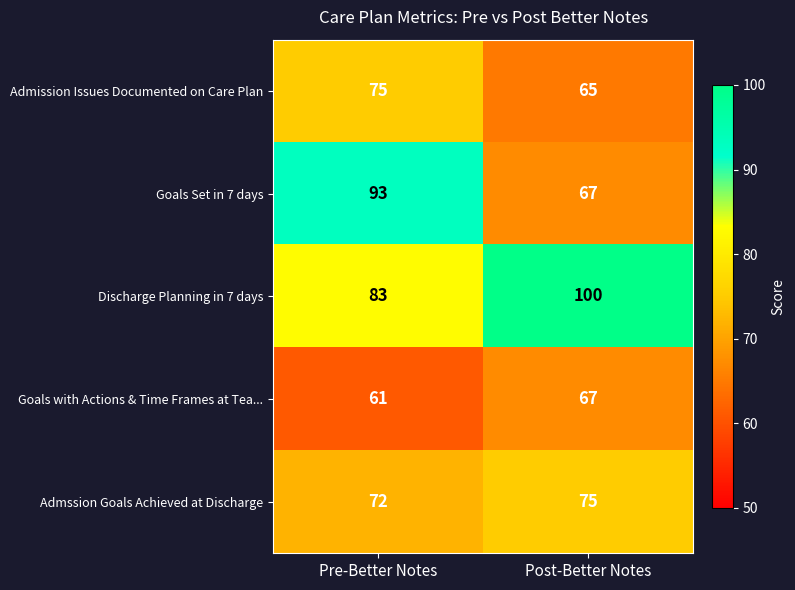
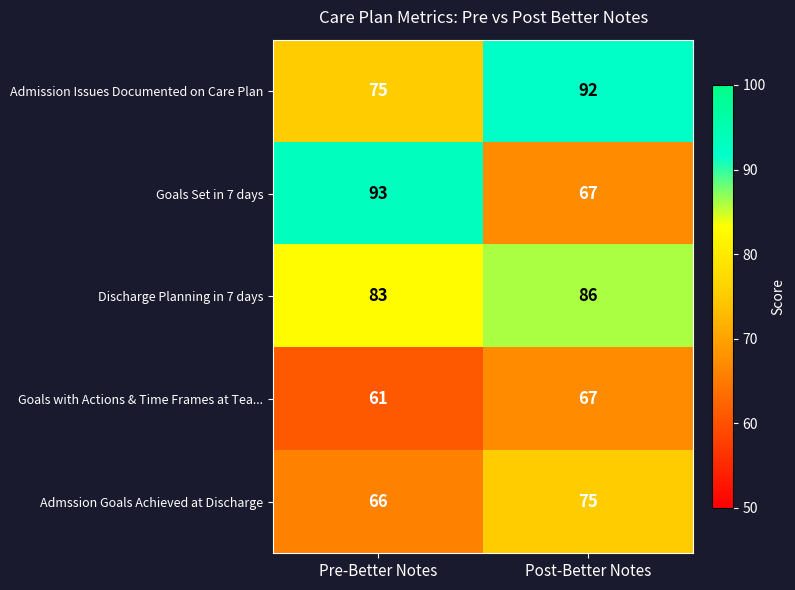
Admission Issues Documented on Care Plan, Post-Better Notes: 65 -> 92
Discharge Planning in 7 days, Post-Better Notes: 100 -> 86
Admssion Goals Achieved at Discharge, Pre-Better Notes: 72 -> 66
